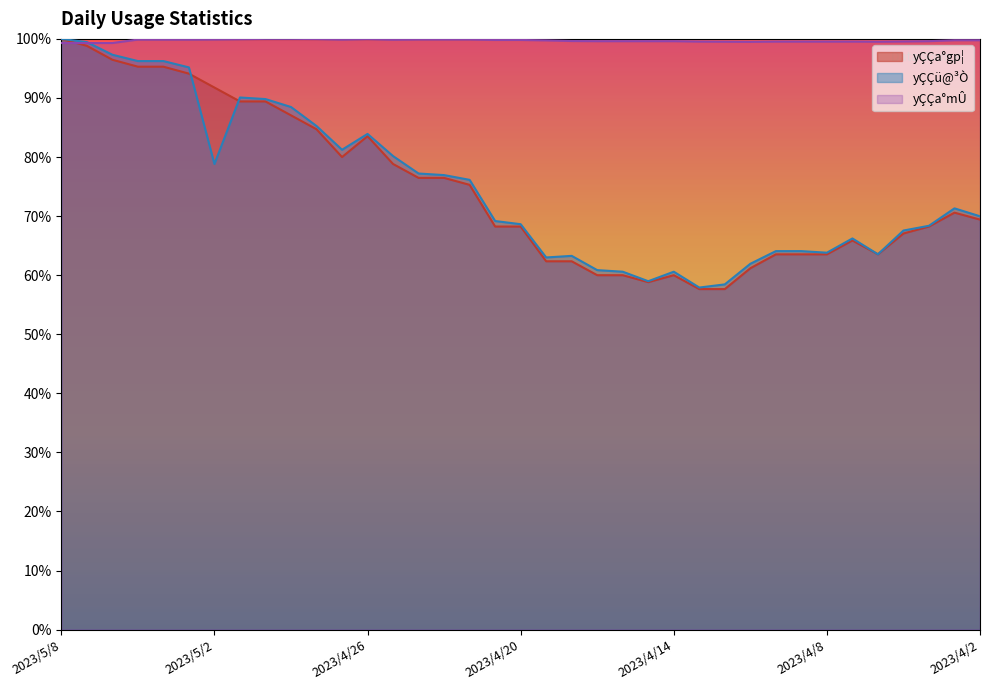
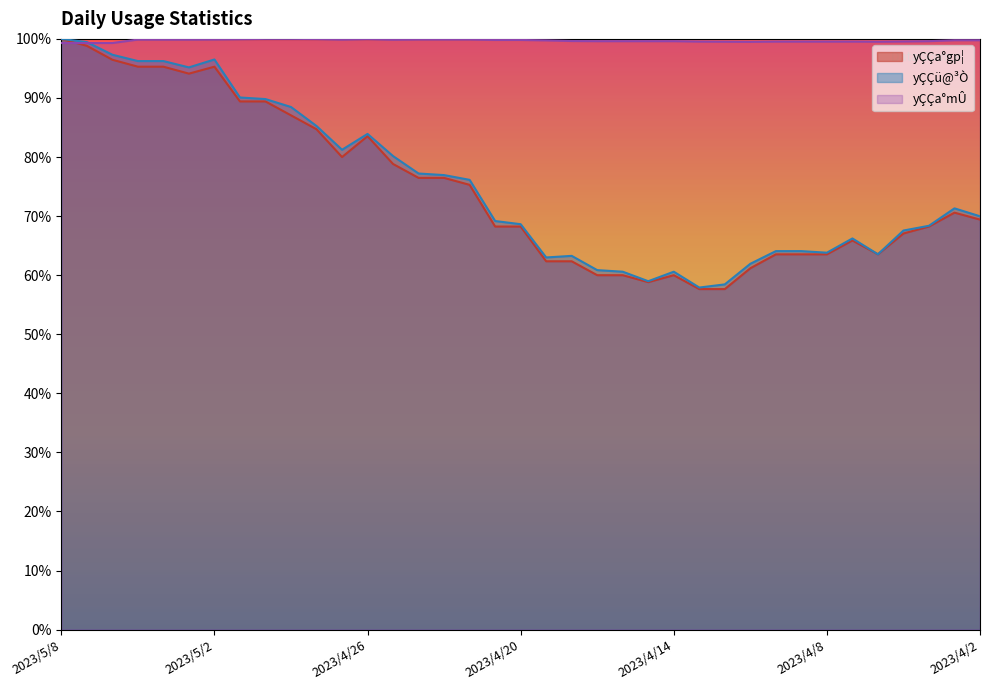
yÇÇa°gp¦, 2023/5/2: 92% -> 95%
yÇÇü@³Ò, 2023/5/2: 79% -> 97%
